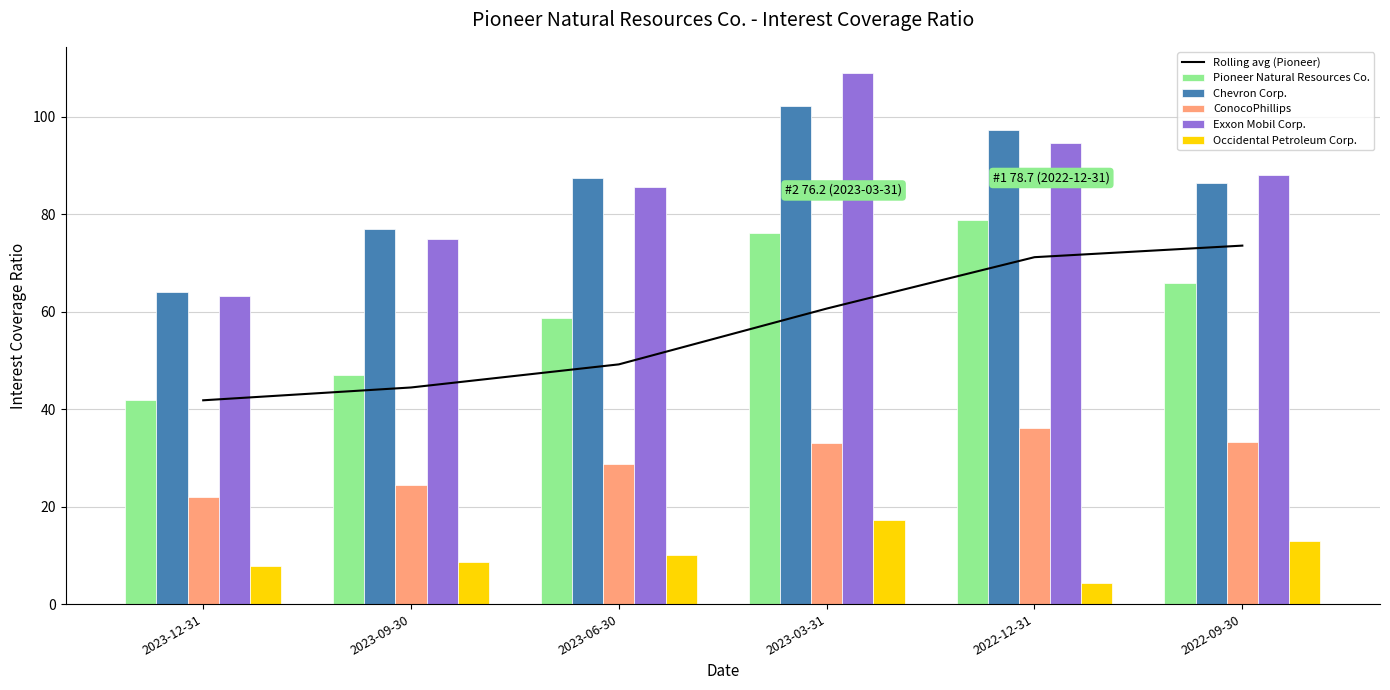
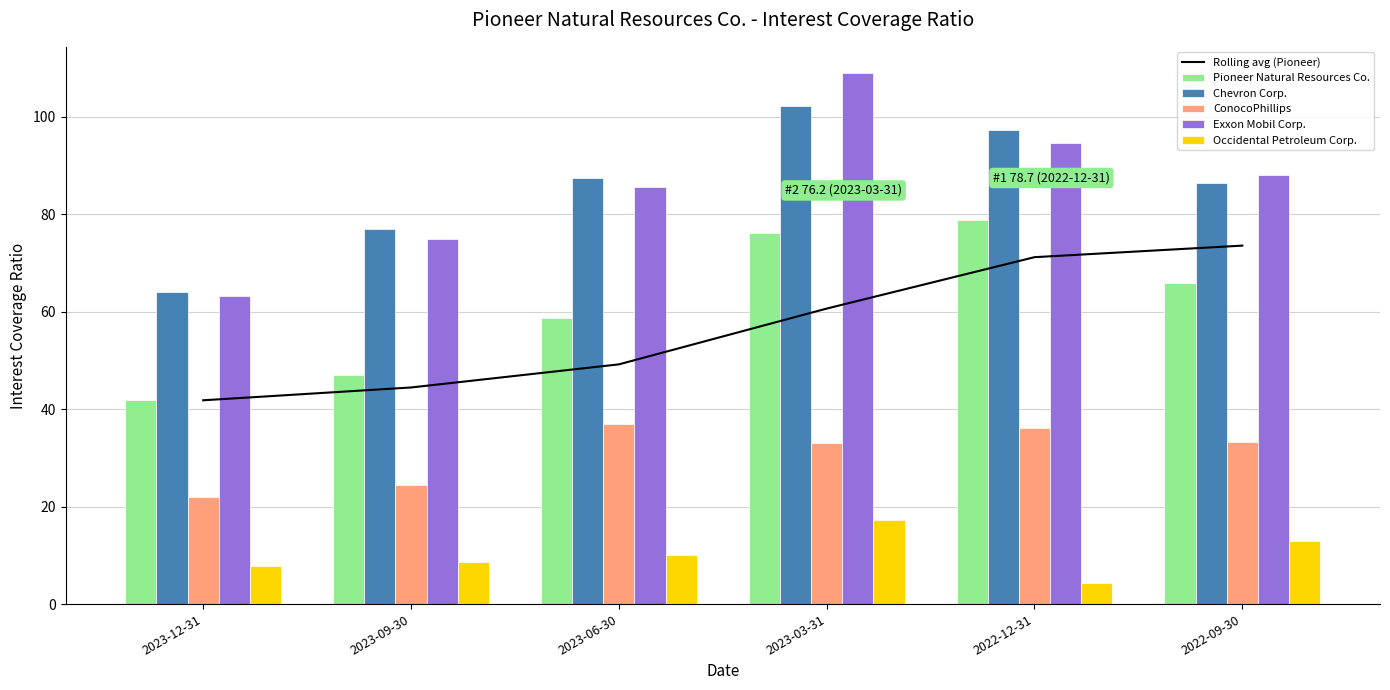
ConocoPhillips, 2023-06-30: 29 -> 37
